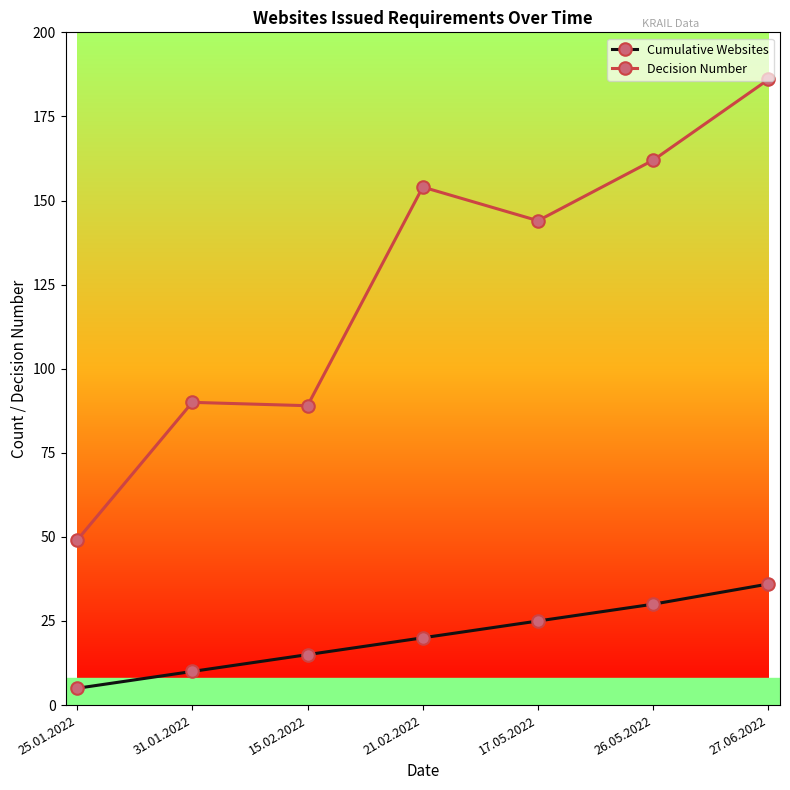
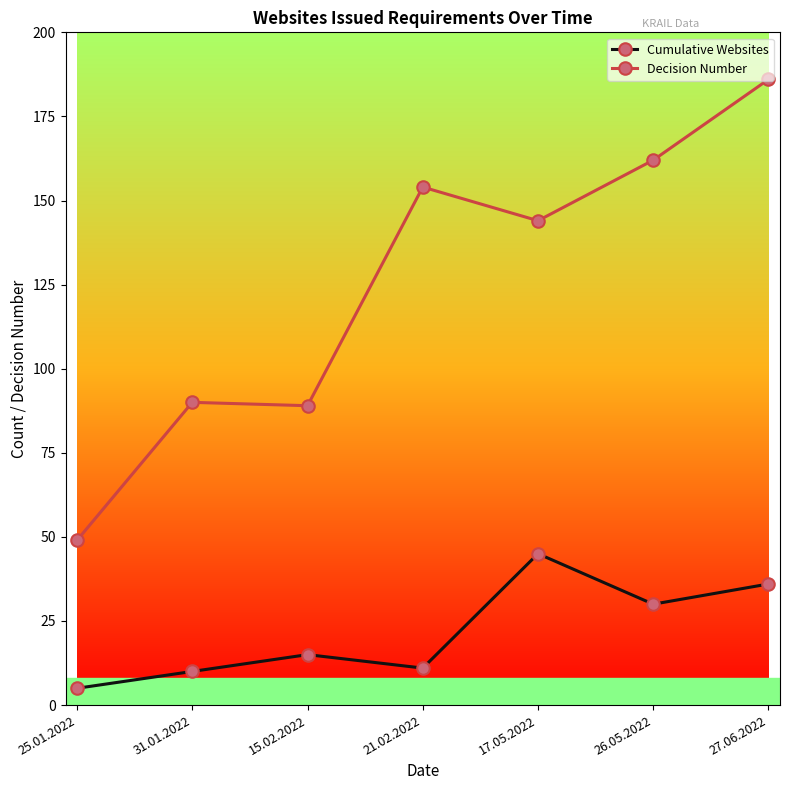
Cumulative Websites, 21.02.2022: 20 -> 11
Cumulative Websites, 17.05.2022: 25 -> 45
